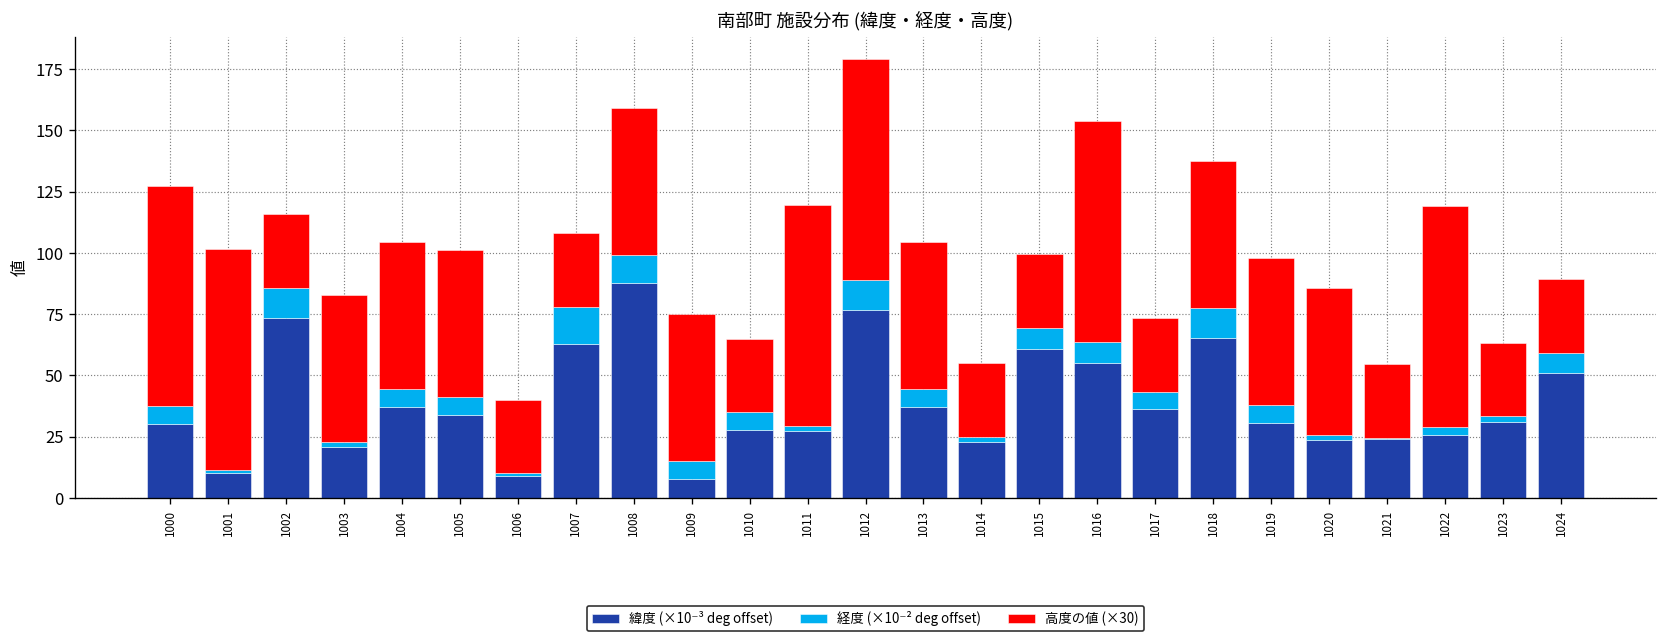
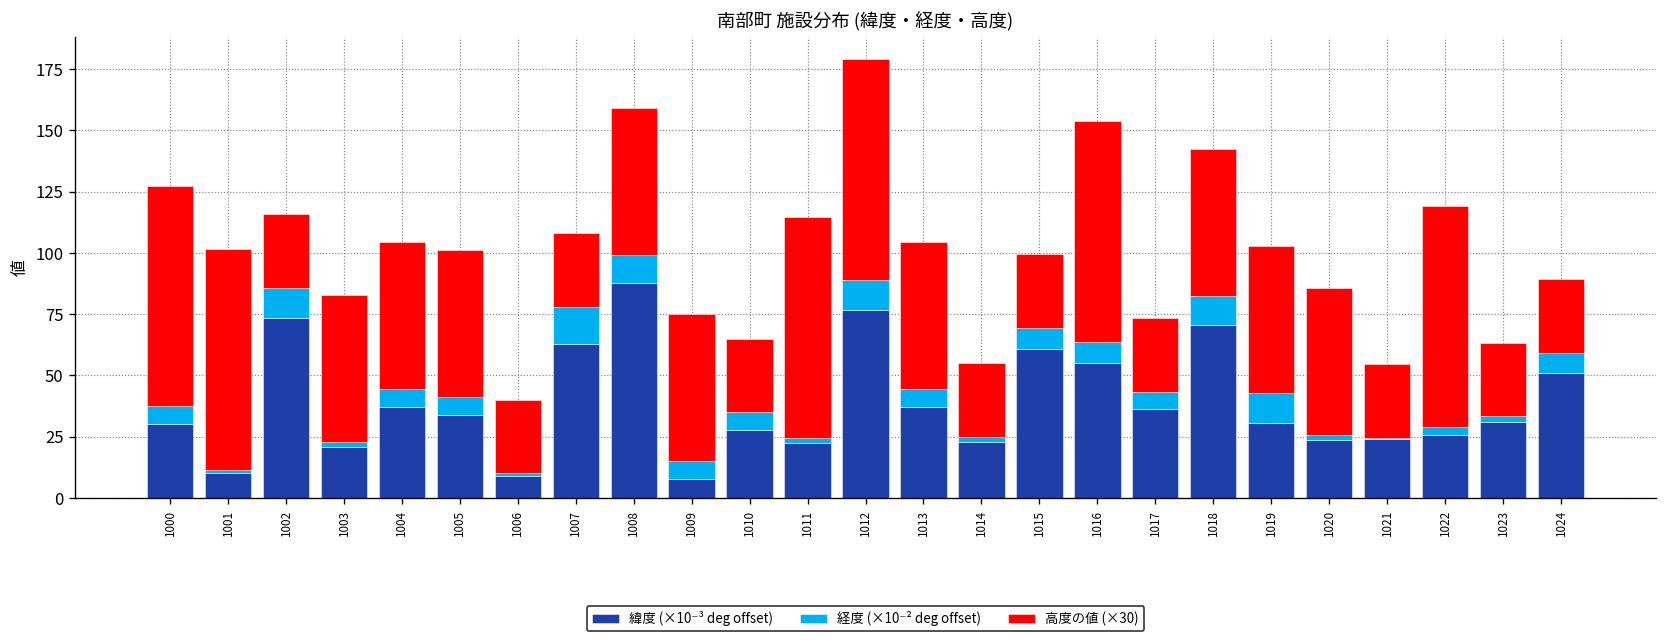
緯度 (×10⁻³ deg offset), 1011: 27 -> 23
緯度 (×10⁻³ deg offset), 1018: 65 -> 71
経度 (×10⁻² deg offset), 1019: 7 -> 12
